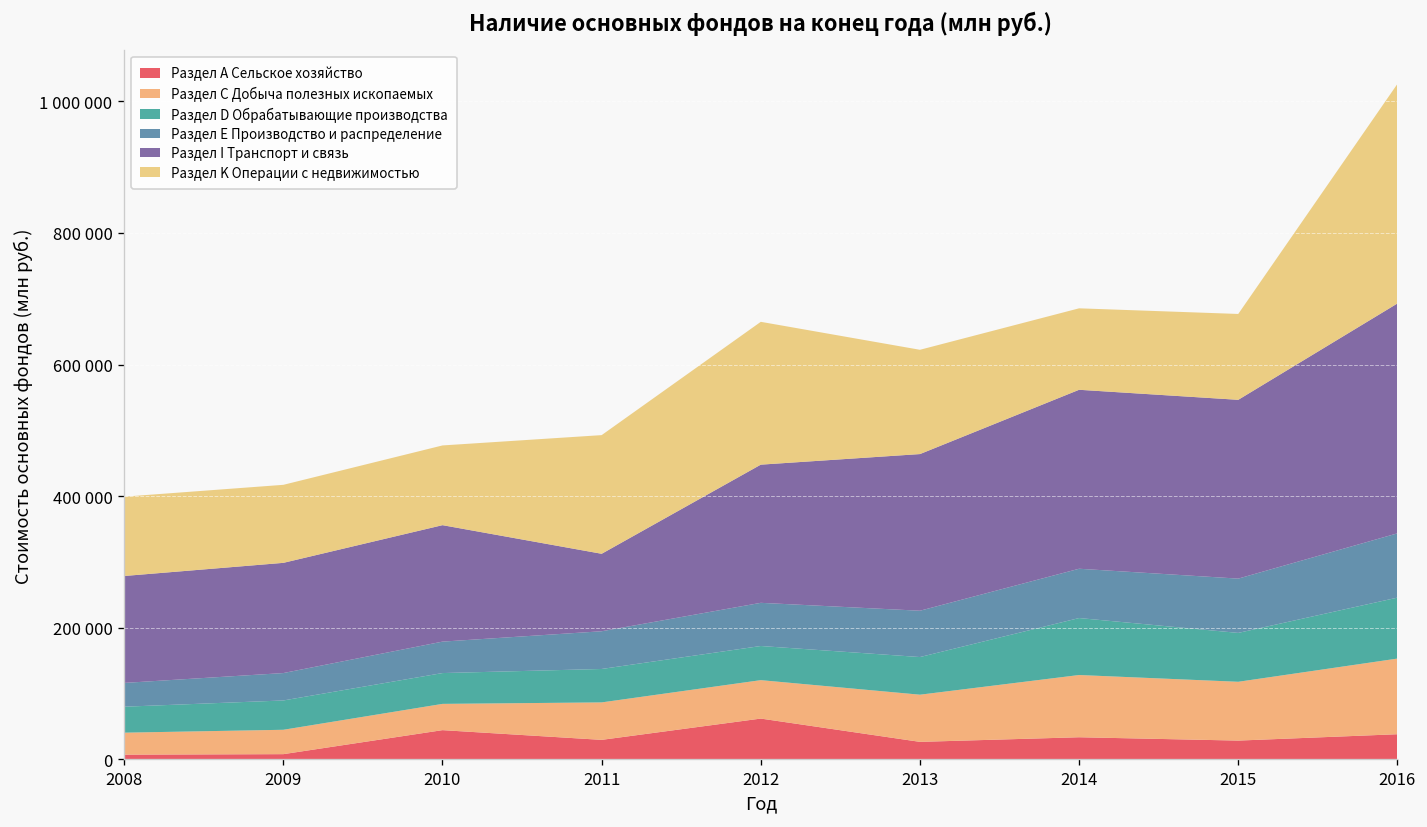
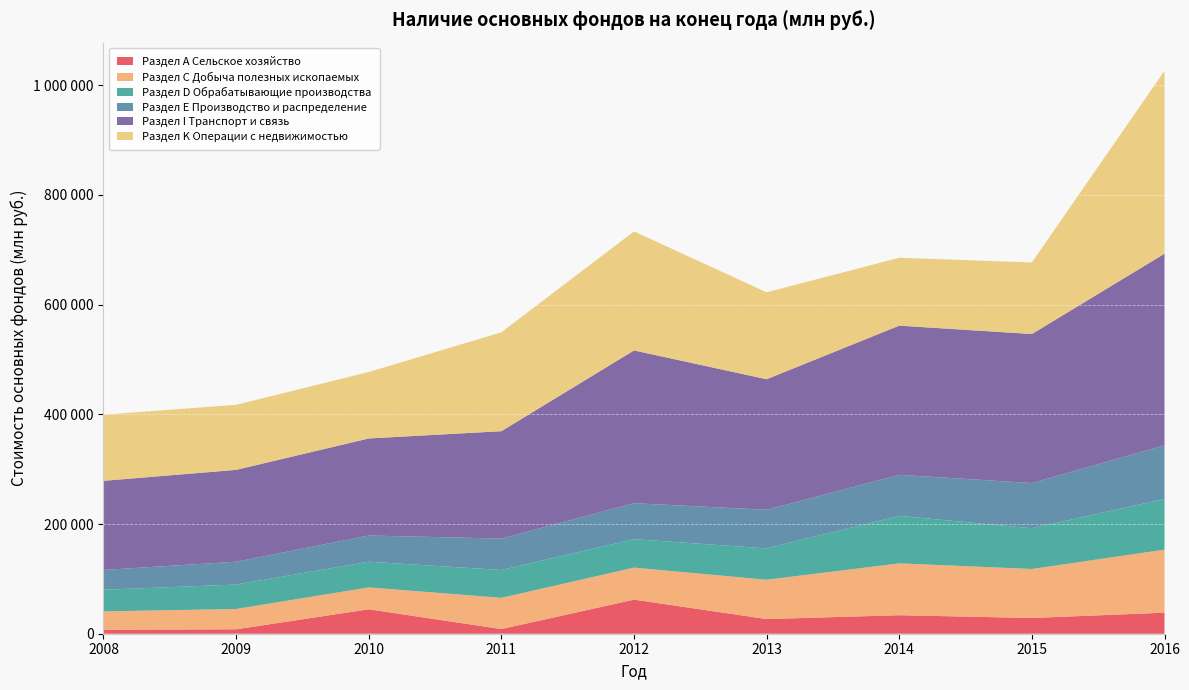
Раздел А Сельское хозяйство, 2011: 30000 -> 10000
Раздел I Транспорт и связь, 2011: 120000 -> 200000
Раздел I Транспорт и связь, 2012: 210000 -> 280000
